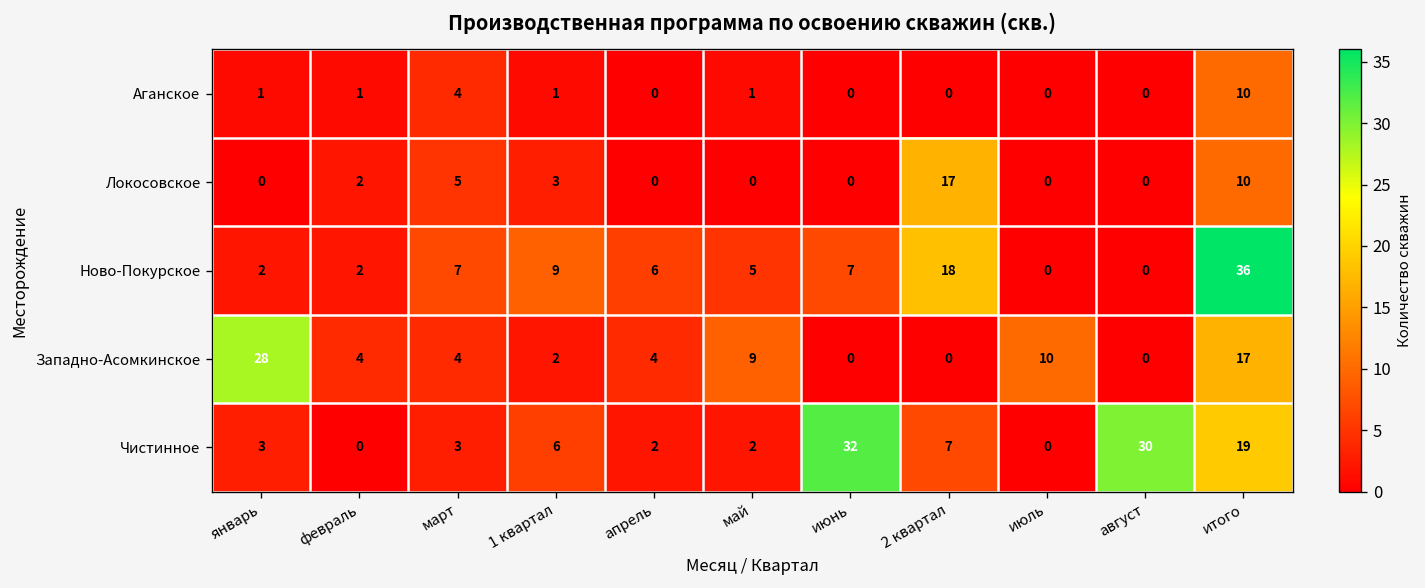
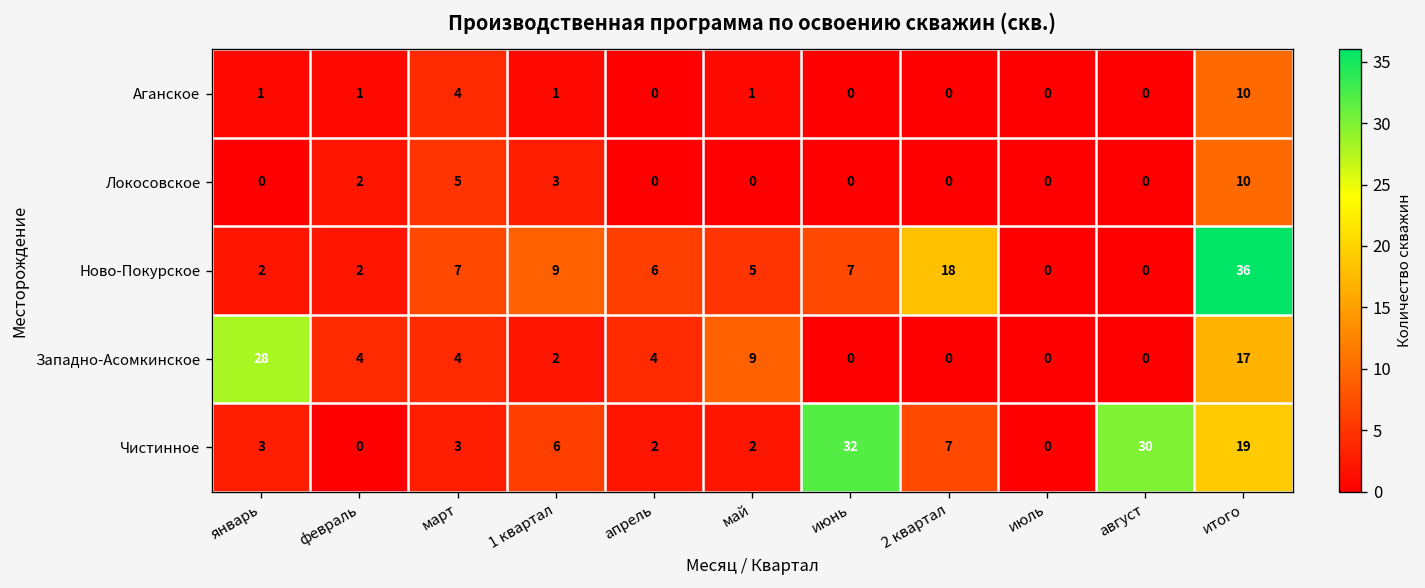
Локосовское, 2 квартал: 17 -> 0
Западно-Асомкинское, июль: 10 -> 0
